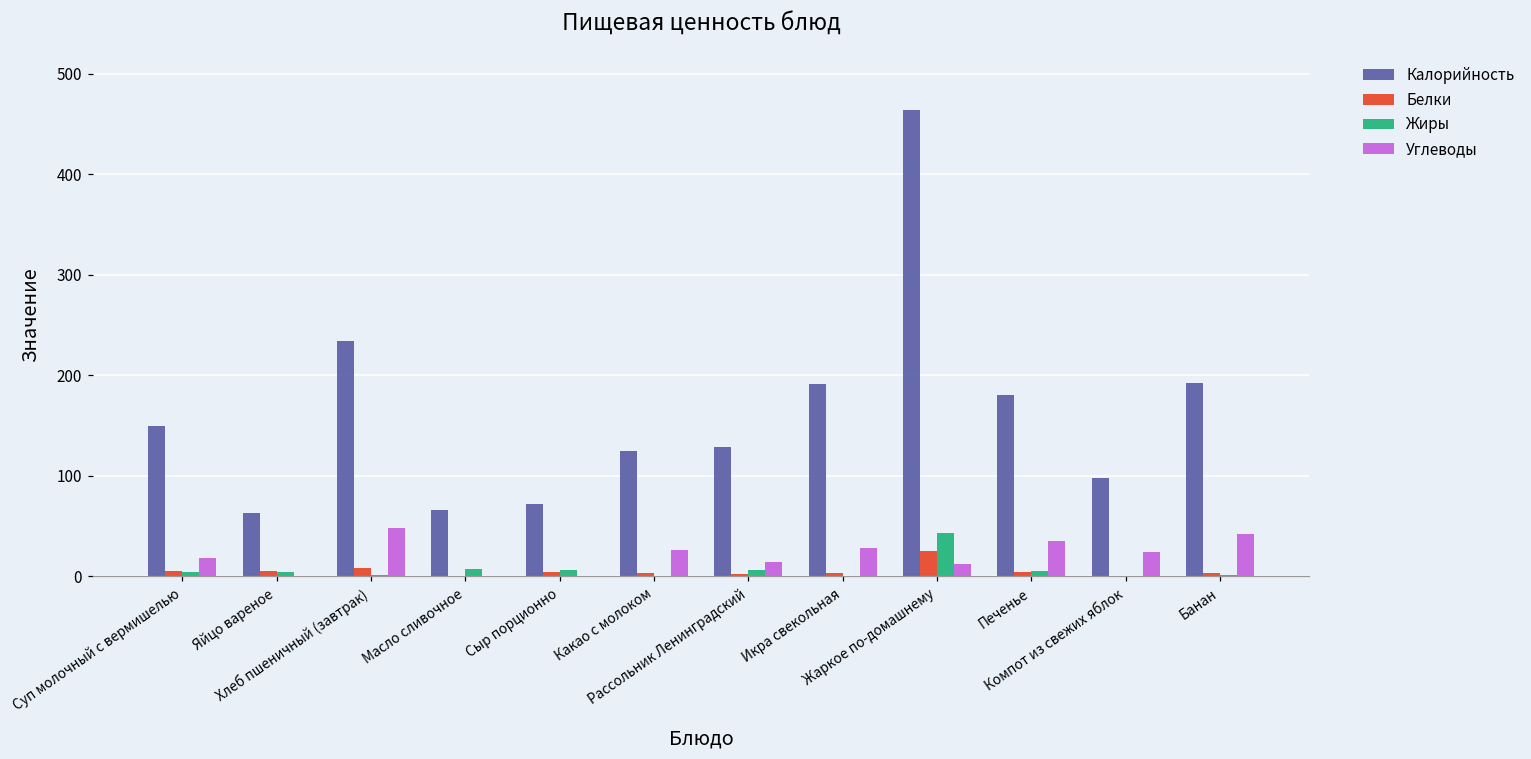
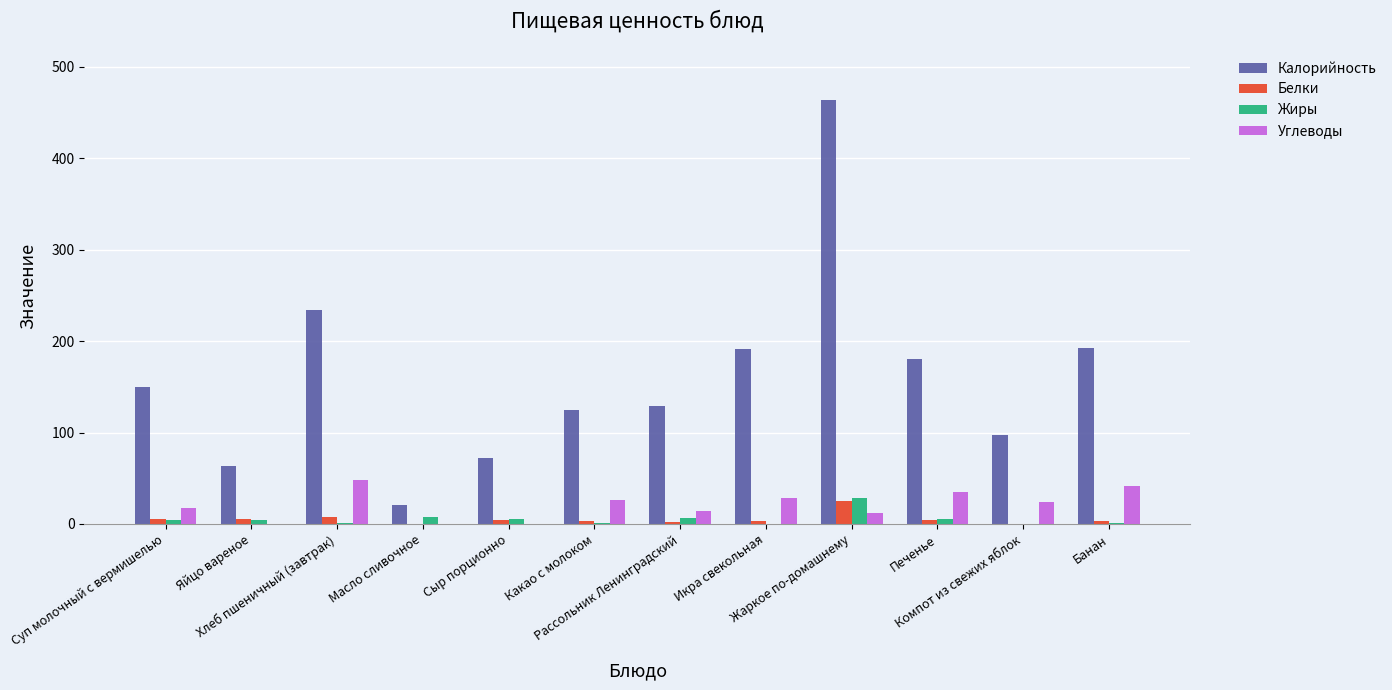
Калорийность, Масло сливочное: 70 -> 20
Жиры, Жаркое по-домашнему: 40 -> 30
